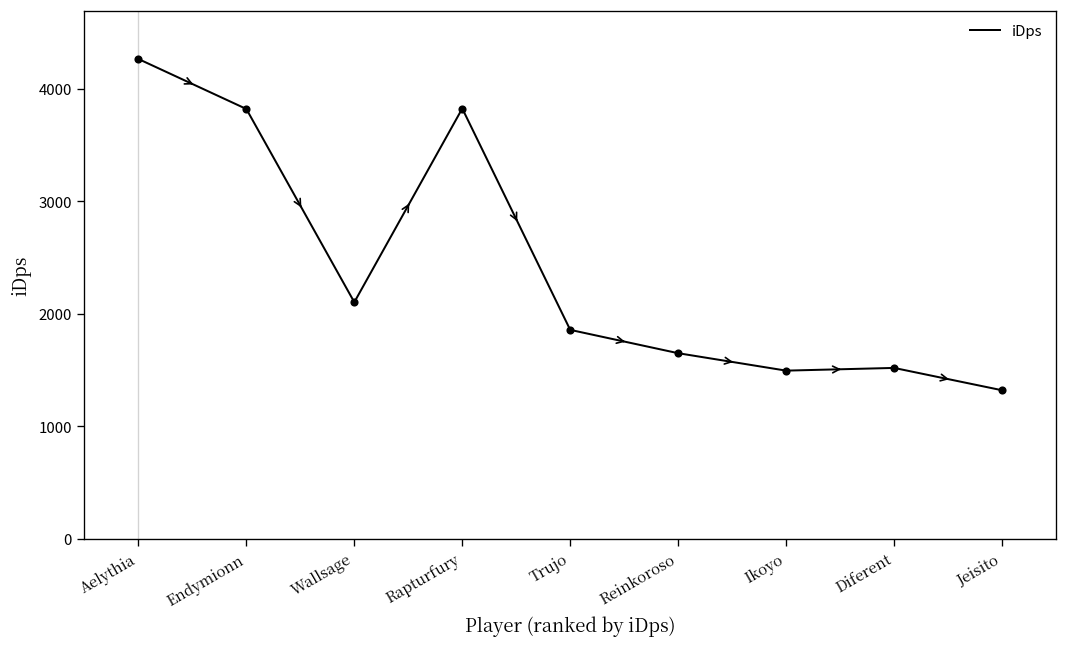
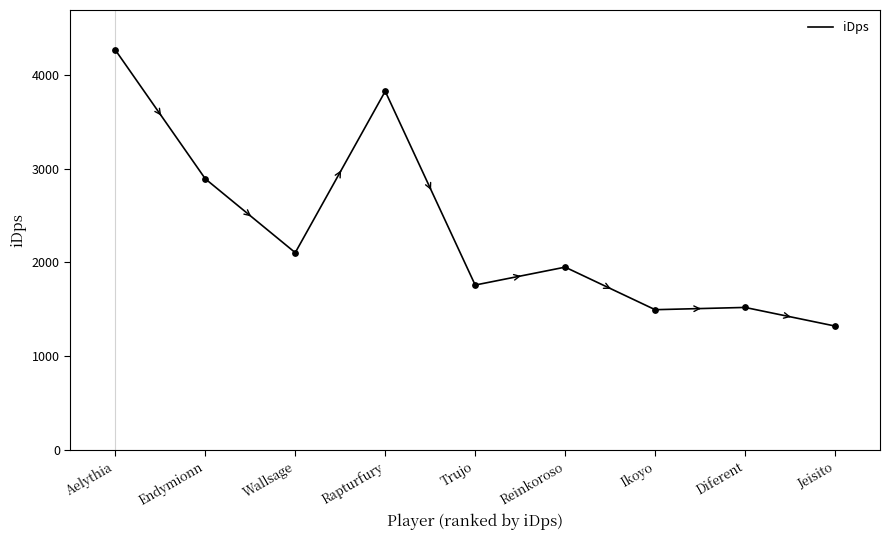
Endymionn: 3800 -> 2900
Trujo: 1900 -> 1800
Reinkoroso: 1600 -> 1900
